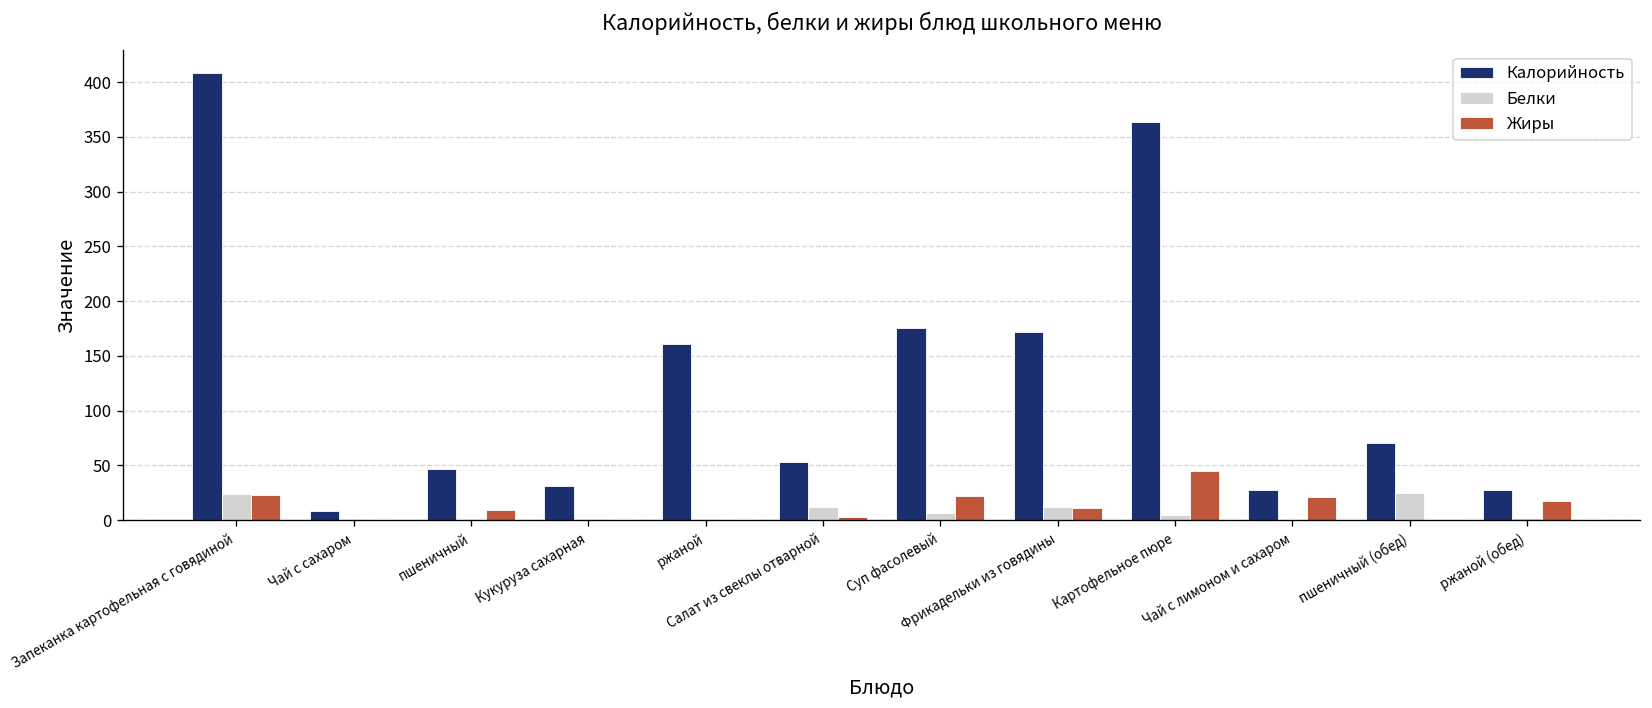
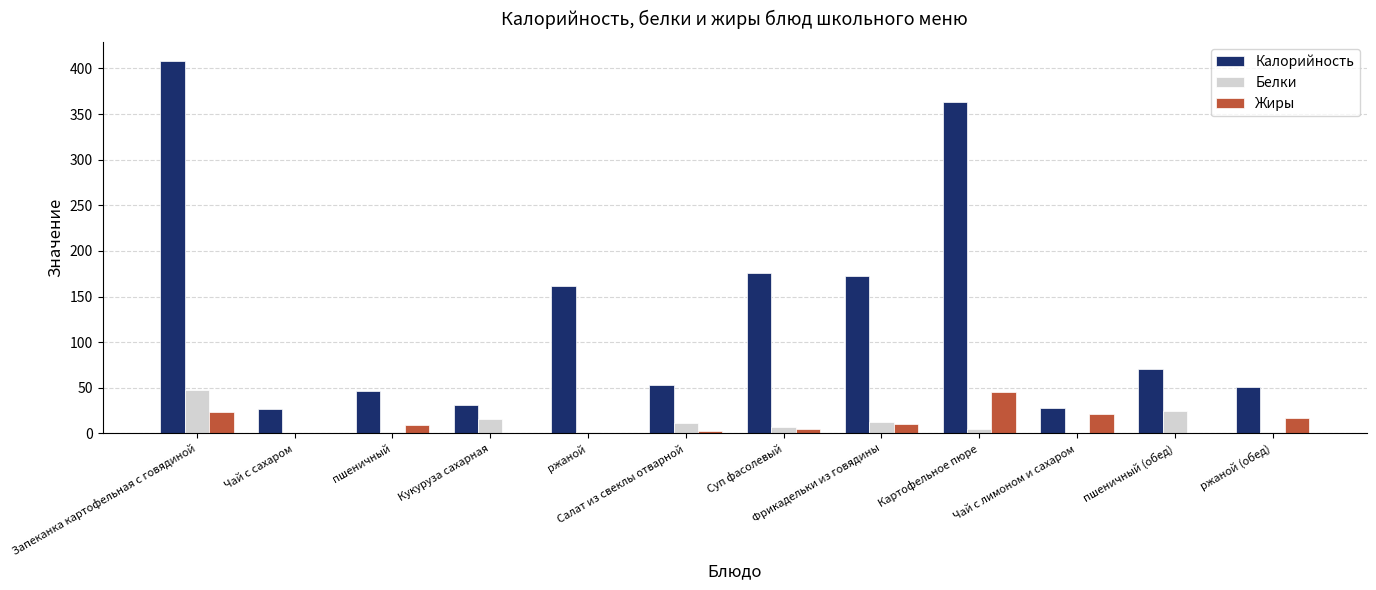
Белки, Запеканка картофельная с говядиной: 20 -> 50
Калорийность, Чай с сахаром: 10 -> 30
Белки, Кукуруза сахарная: 0 -> 20
Жиры, Суп фасолевый: 20 -> 0
Калорийность, ржаной (обед): 30 -> 50
